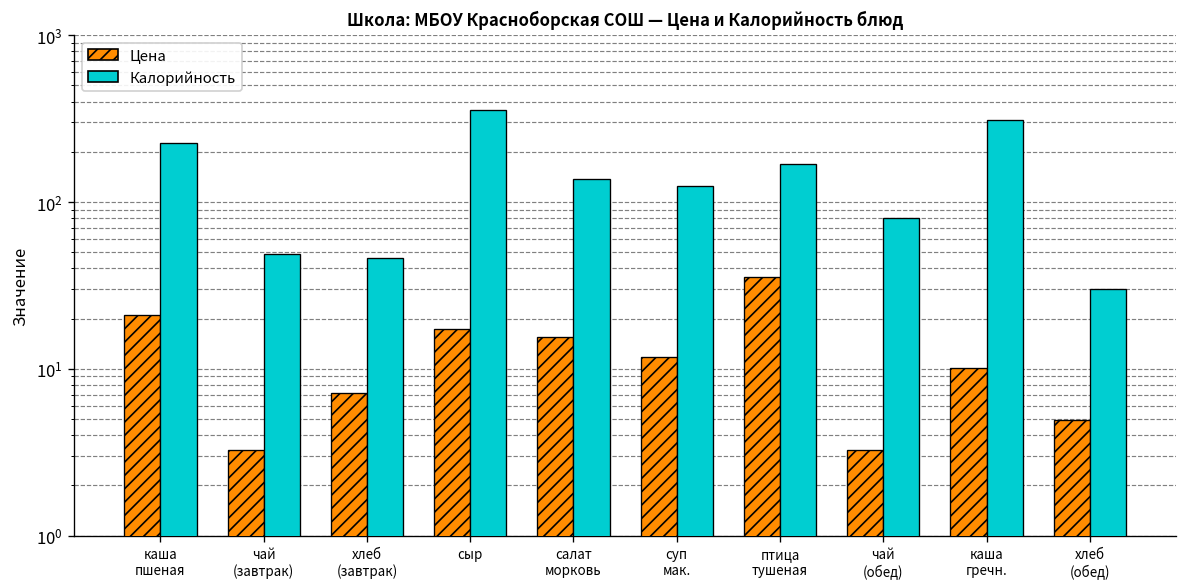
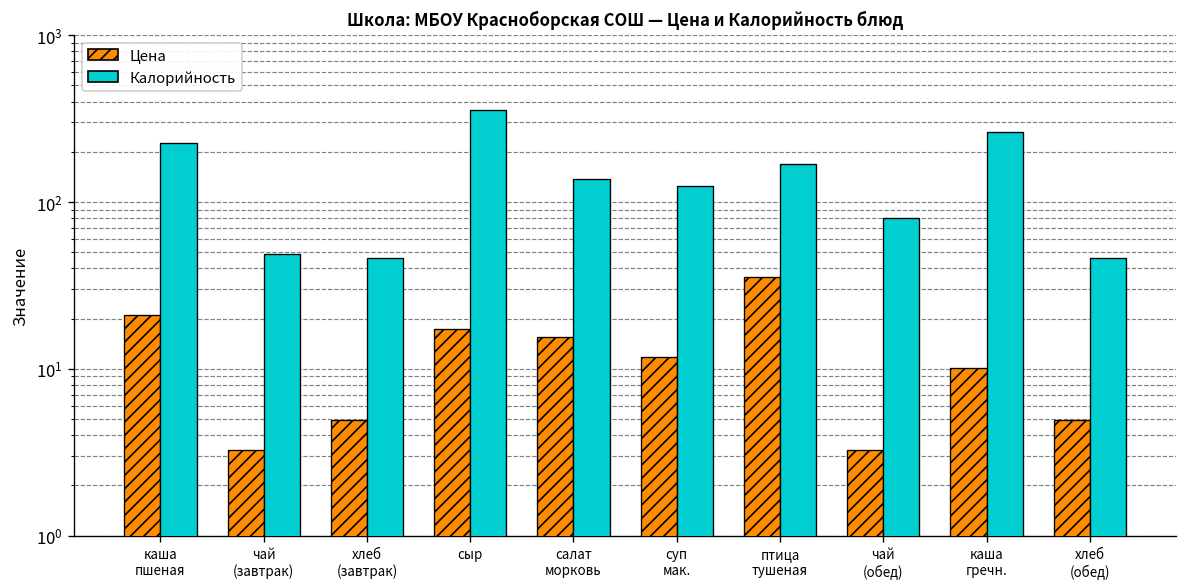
Цена, хлеб (завтрак): 7 -> 4.9
Калорийность, каша гречн.: 310 -> 260
Калорийность, хлеб (обед): 30 -> 46
